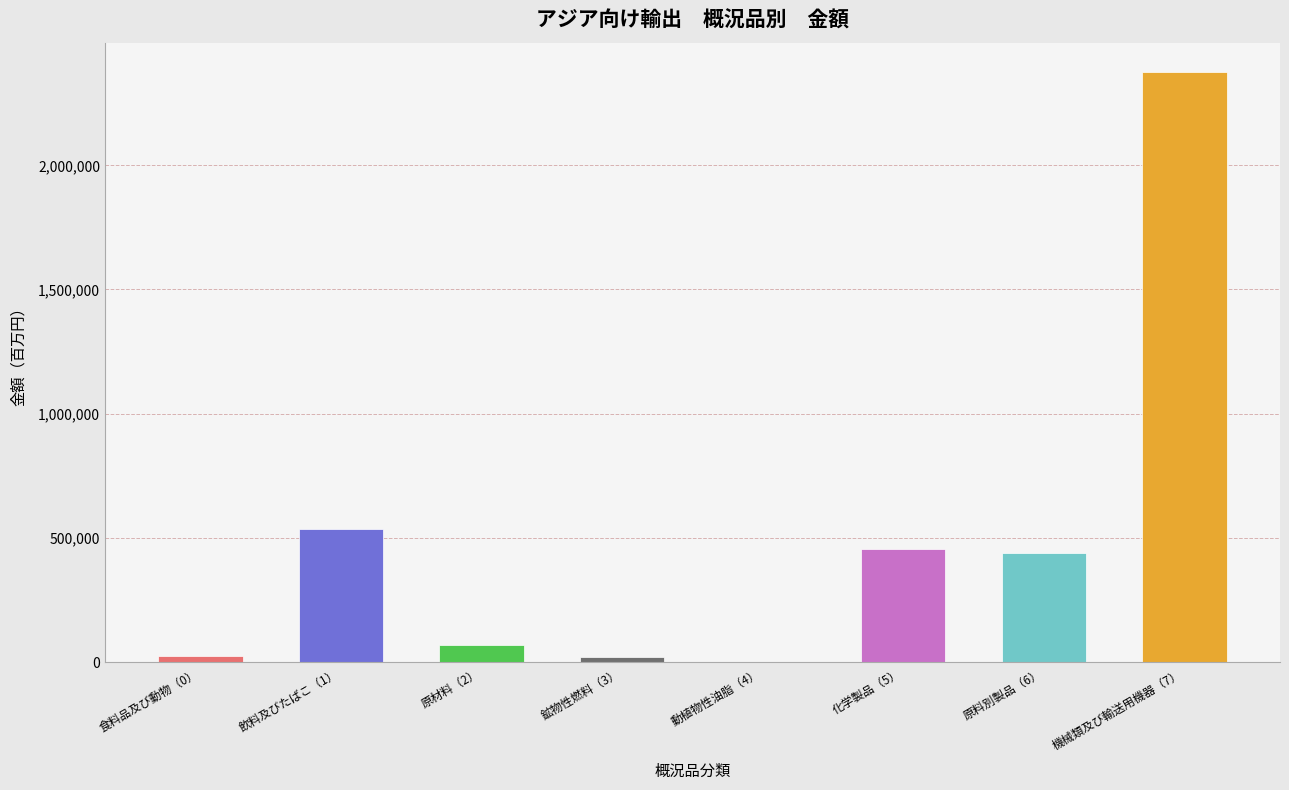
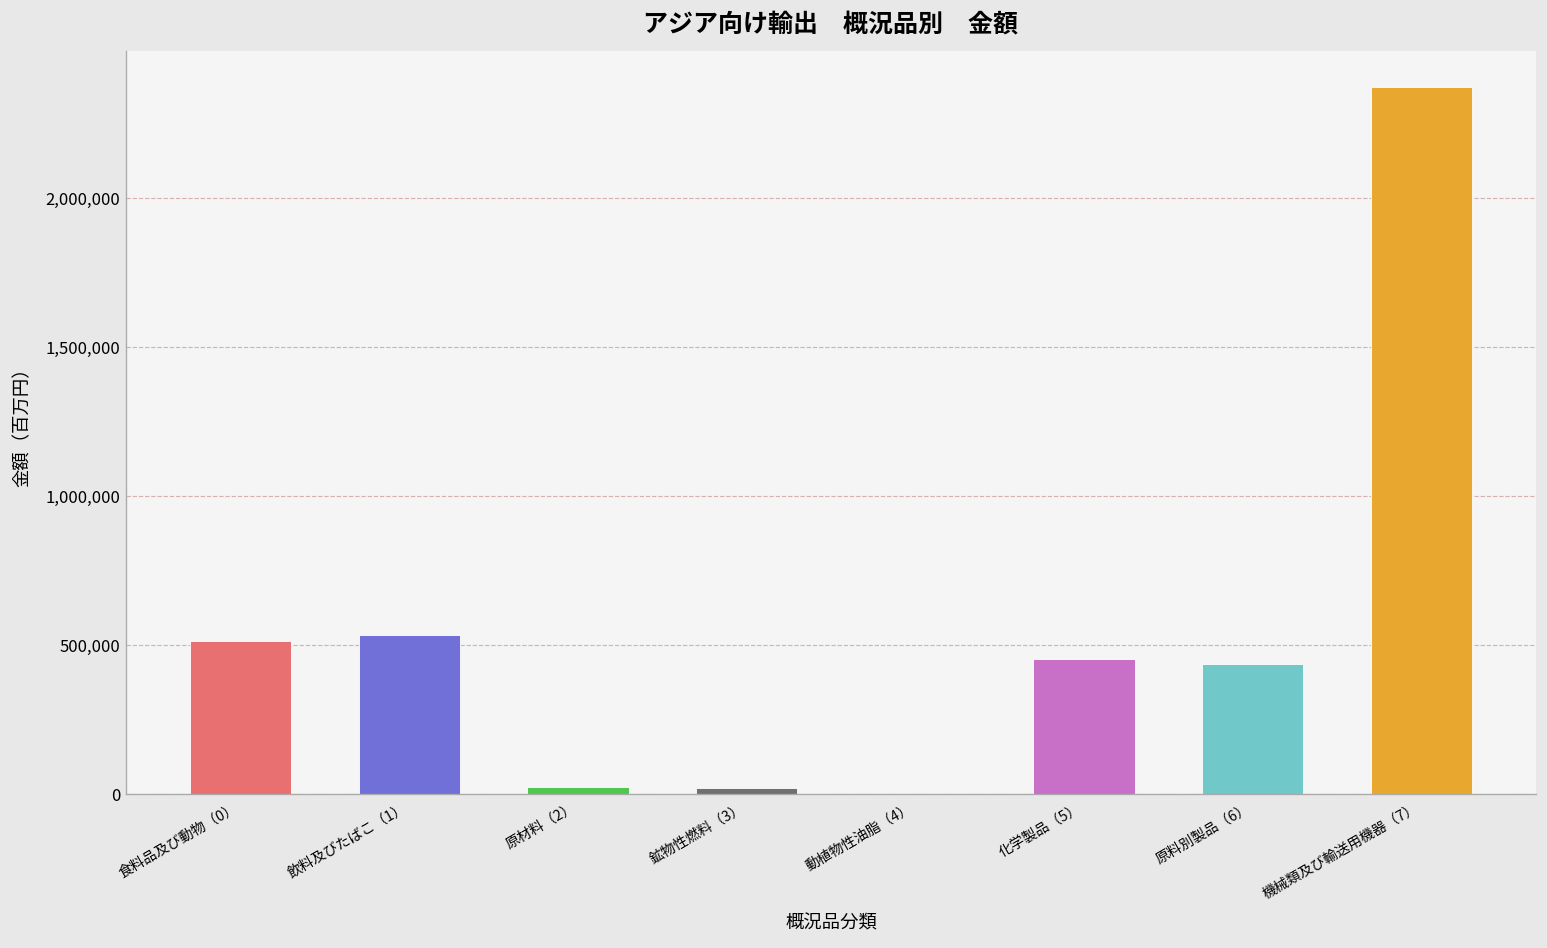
食料品及び動物（0）: 20,000 -> 510,000
原材料（2）: 70,000 -> 30,000
